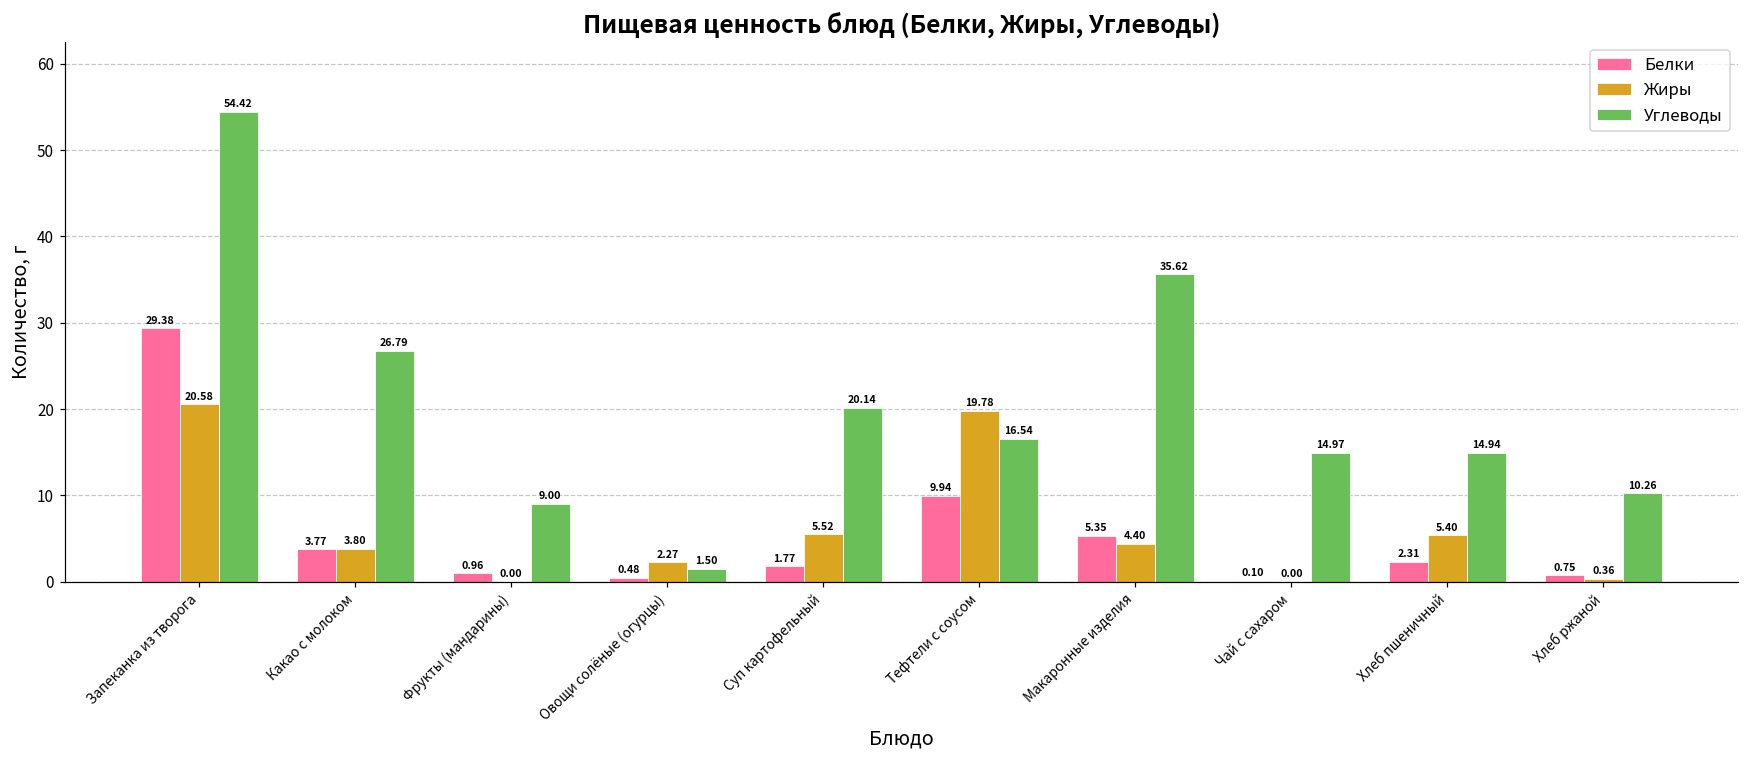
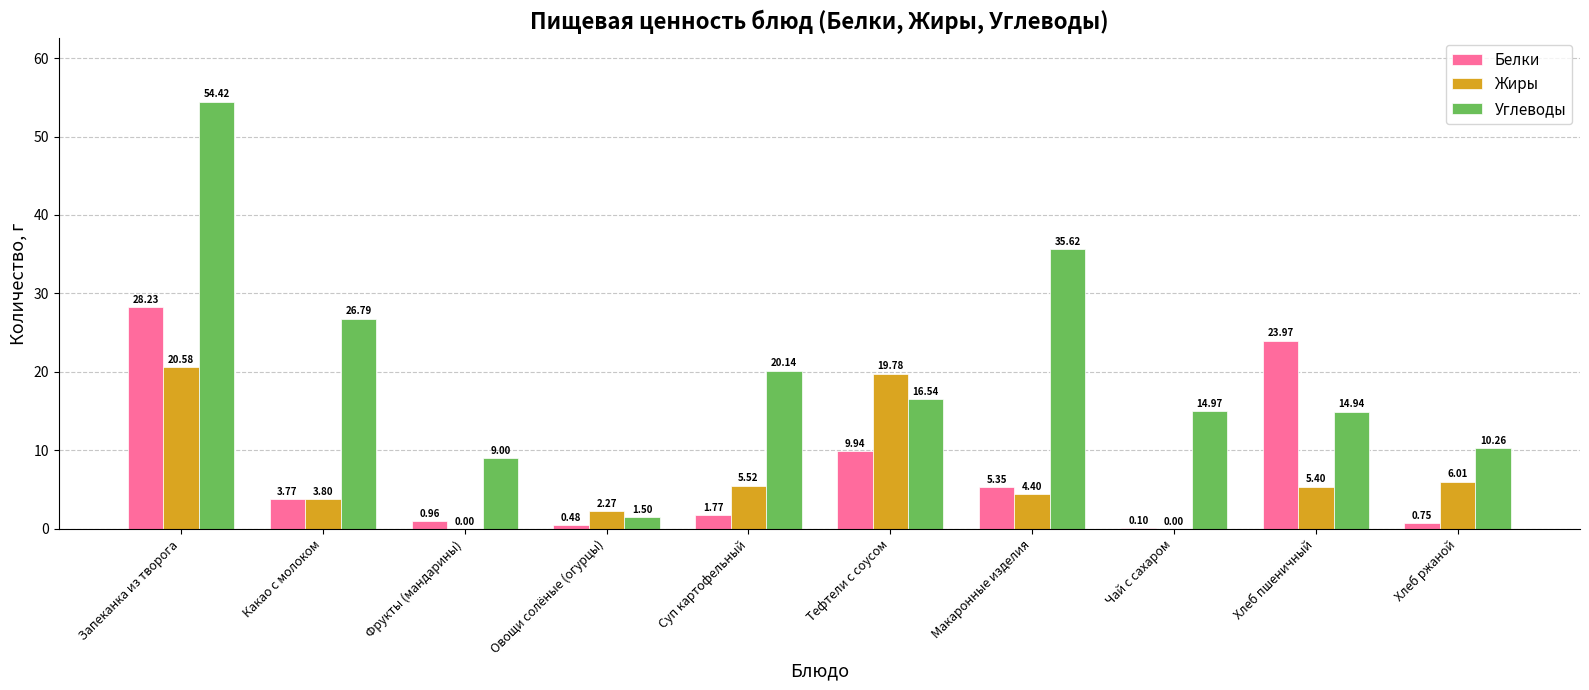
Белки, Запеканка из творога: 29.38 -> 28.23
Белки, Хлеб пшеничный: 2.31 -> 23.97
Жиры, Хлеб ржаной: 0.36 -> 6.01
